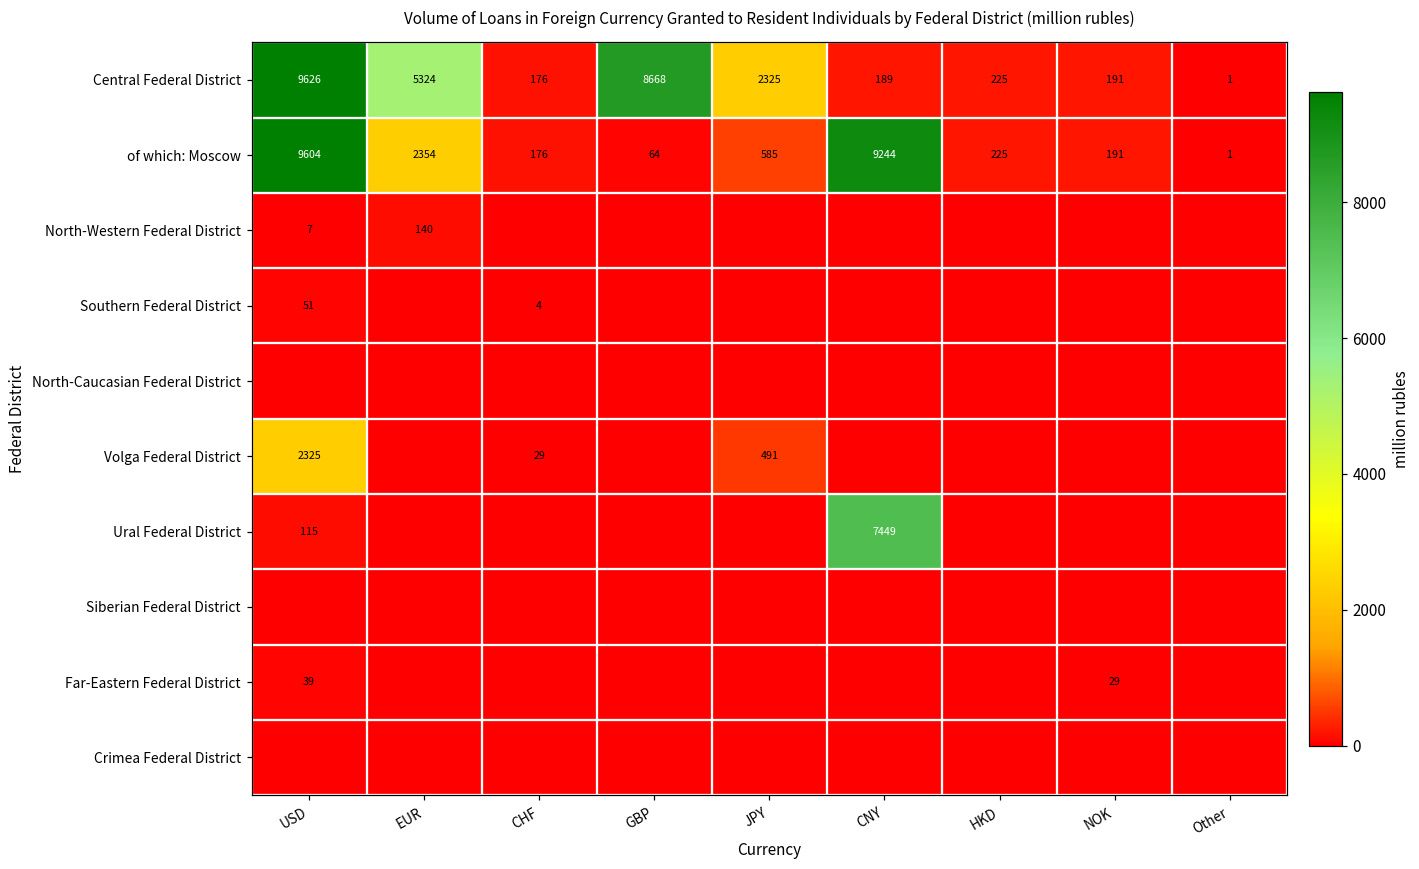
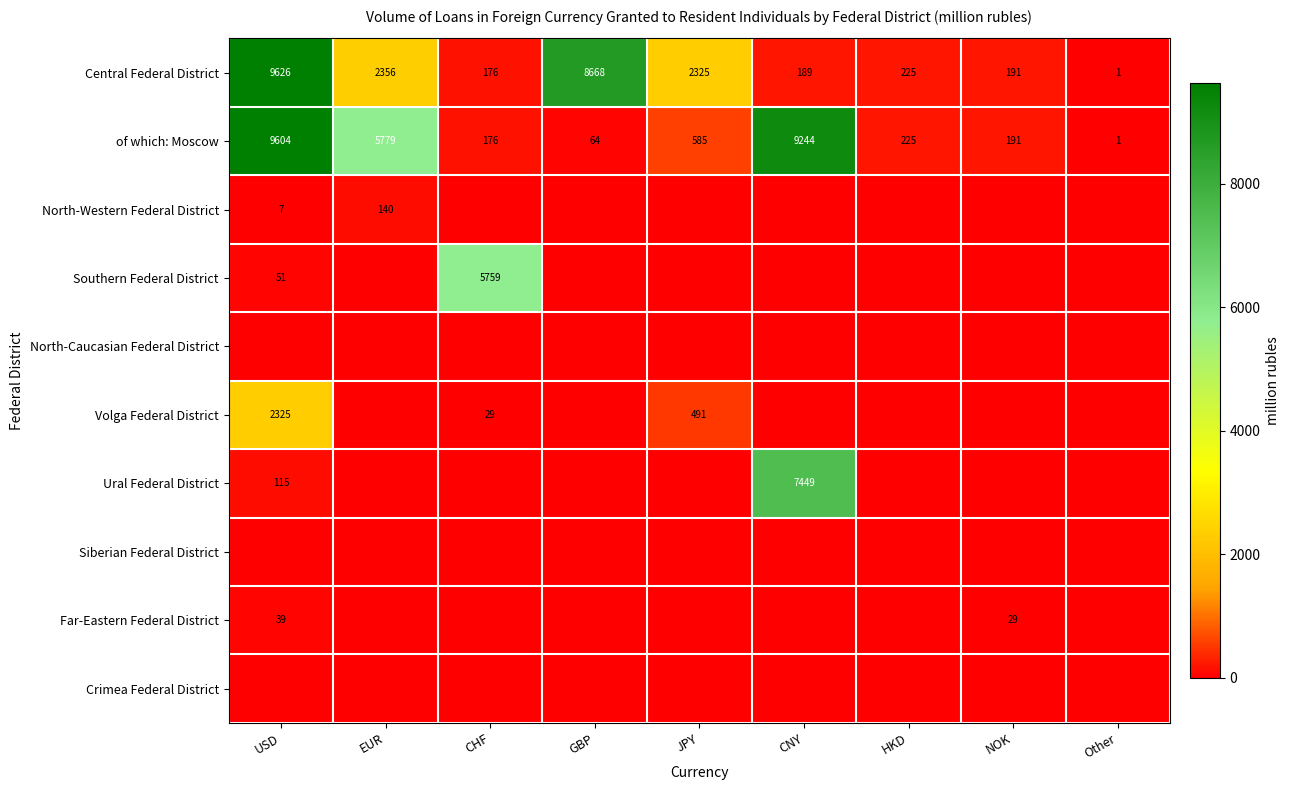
Central Federal District, EUR: 5324 -> 2356
of which: Moscow, EUR: 2354 -> 5779
Southern Federal District, CHF: 4 -> 5759
